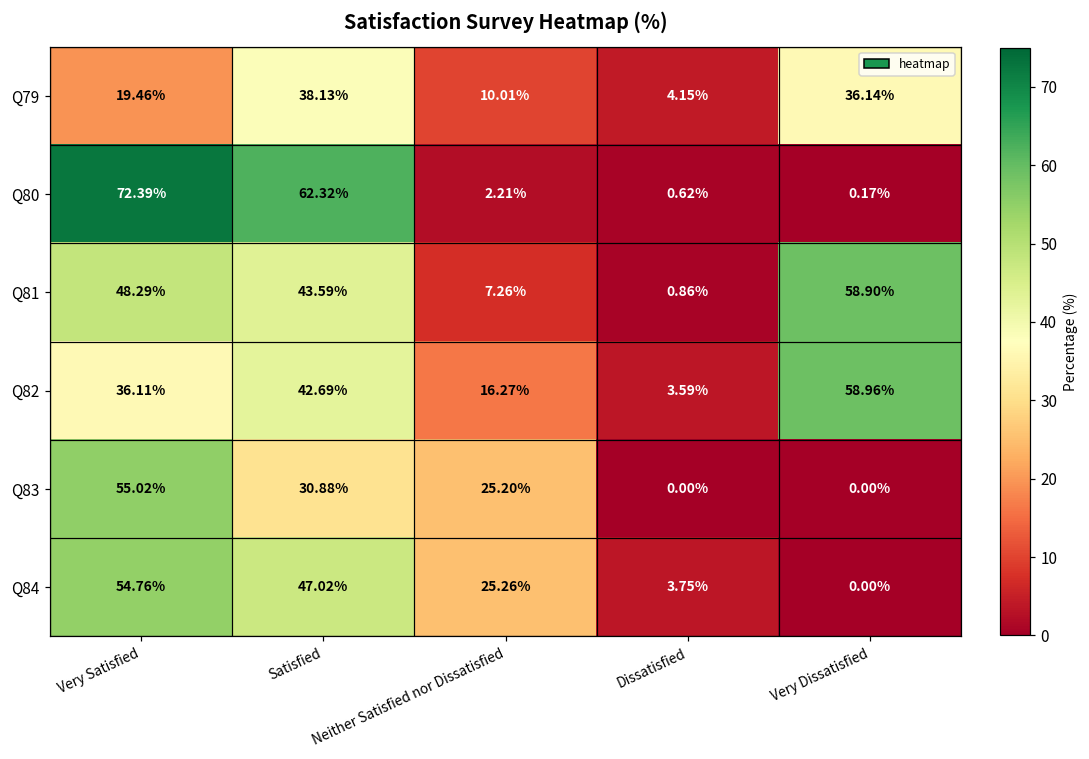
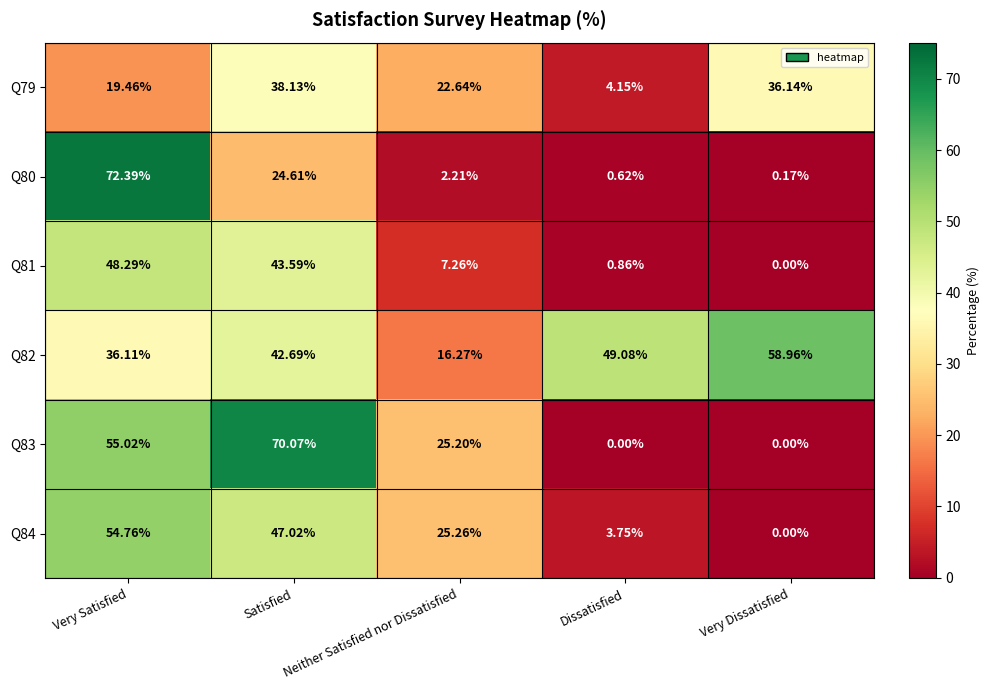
Q79, Neither Satisfied nor Dissatisfied: 10.01% -> 22.64%
Q80, Satisfied: 62.32% -> 24.61%
Q81, Very Dissatisfied: 58.90% -> 0.00%
Q82, Dissatisfied: 3.59% -> 49.08%
Q83, Satisfied: 30.88% -> 70.07%
